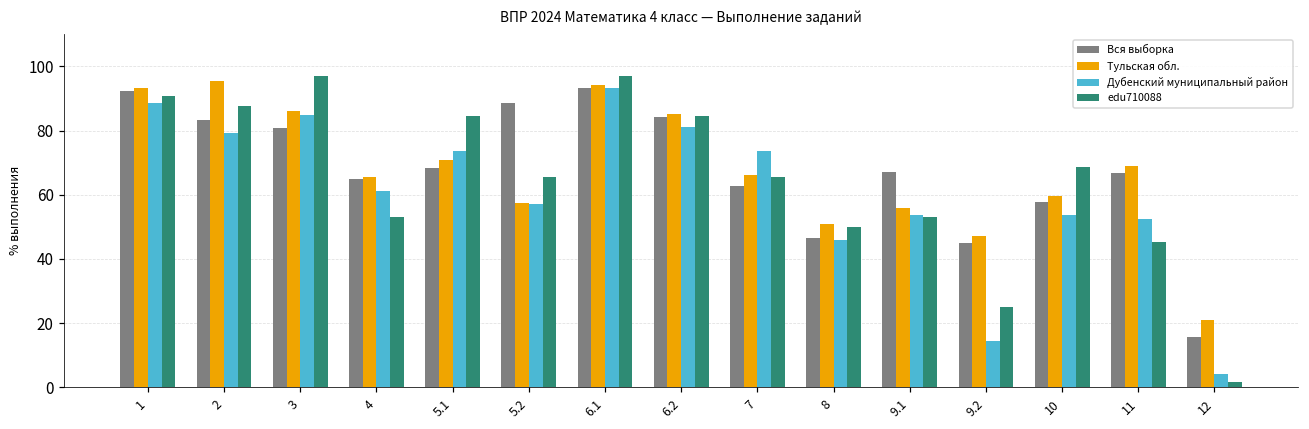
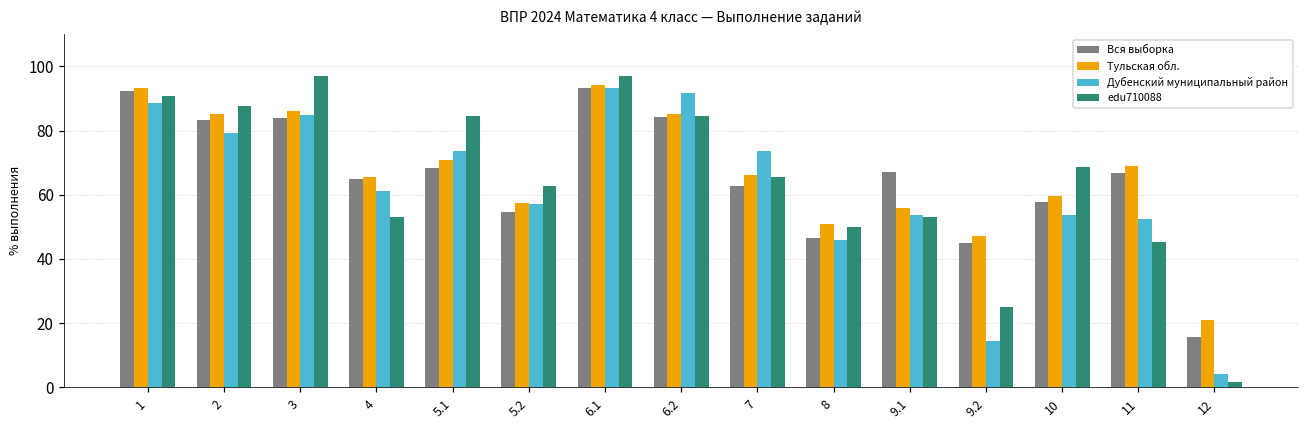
Тульская обл., 2: 96 -> 85
Вся выборка, 3: 81 -> 84
Вся выборка, 5.2: 89 -> 55
edu710088, 5.2: 66 -> 63
Дубенский муниципальный район, 6.2: 81 -> 92
